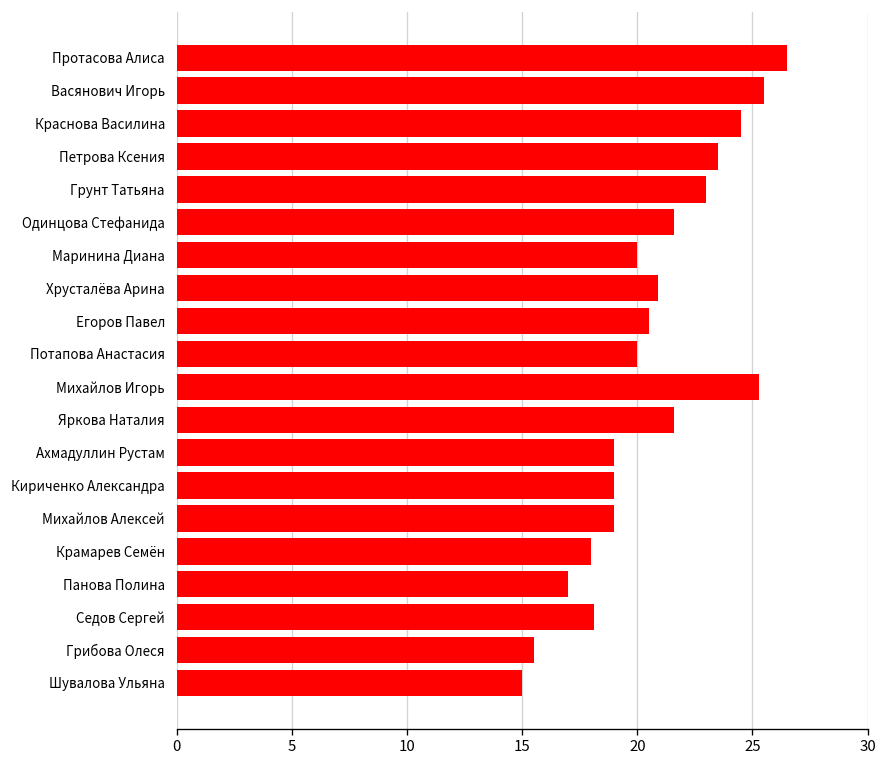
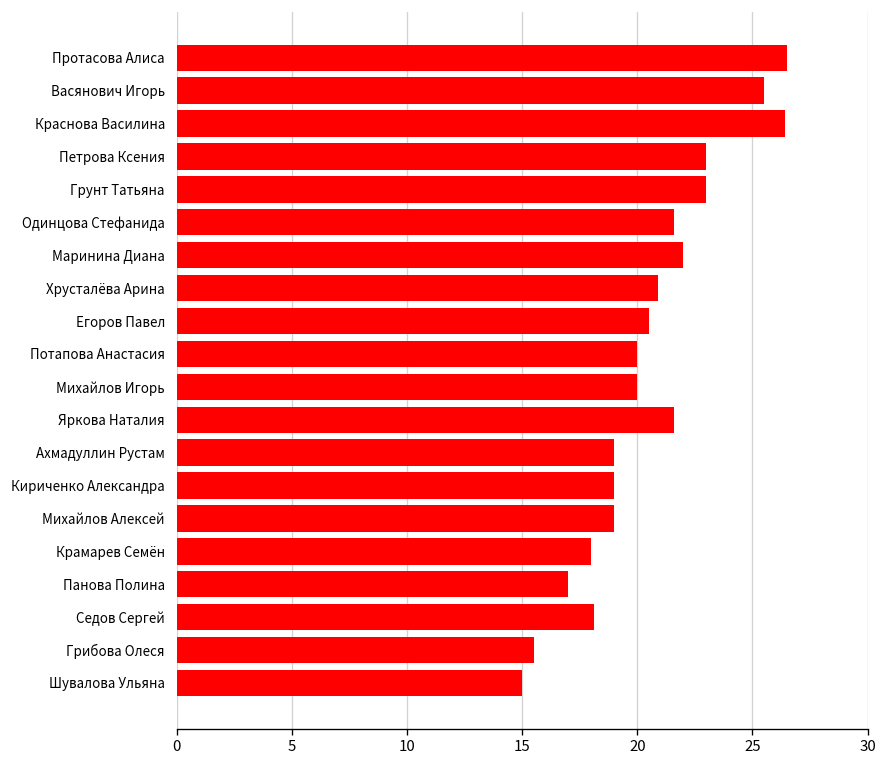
Краснова Василина: 24.5 -> 26.4
Петрова Ксения: 23.5 -> 23.0
Маринина Диана: 20 -> 22
Михайлов Игорь: 25.3 -> 20.0
